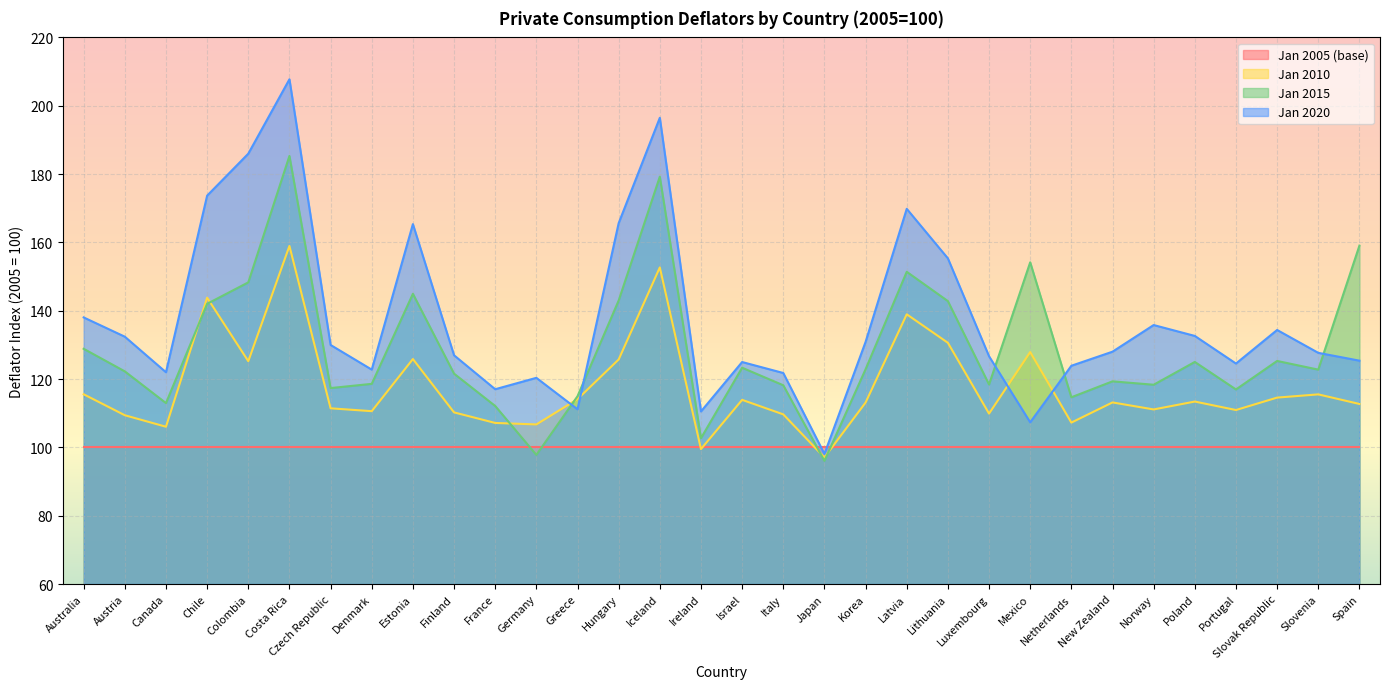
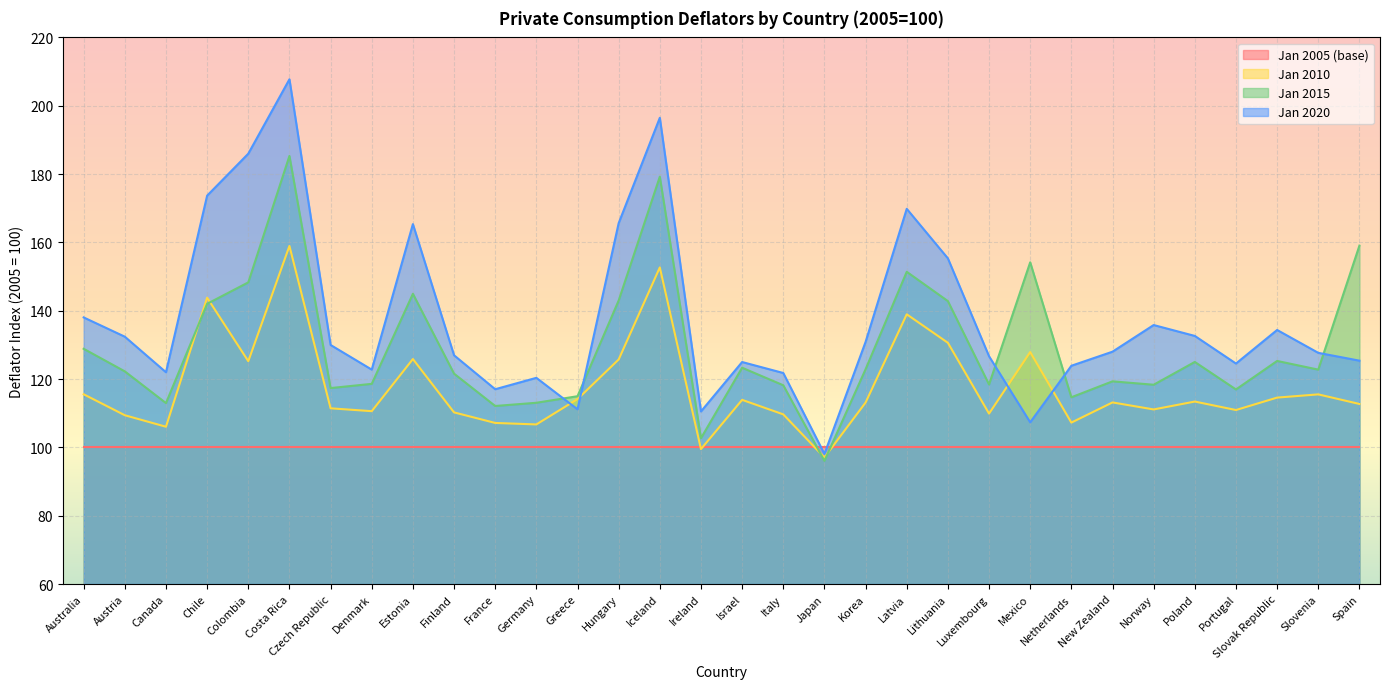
Jan 2015, Germany: 98 -> 113
